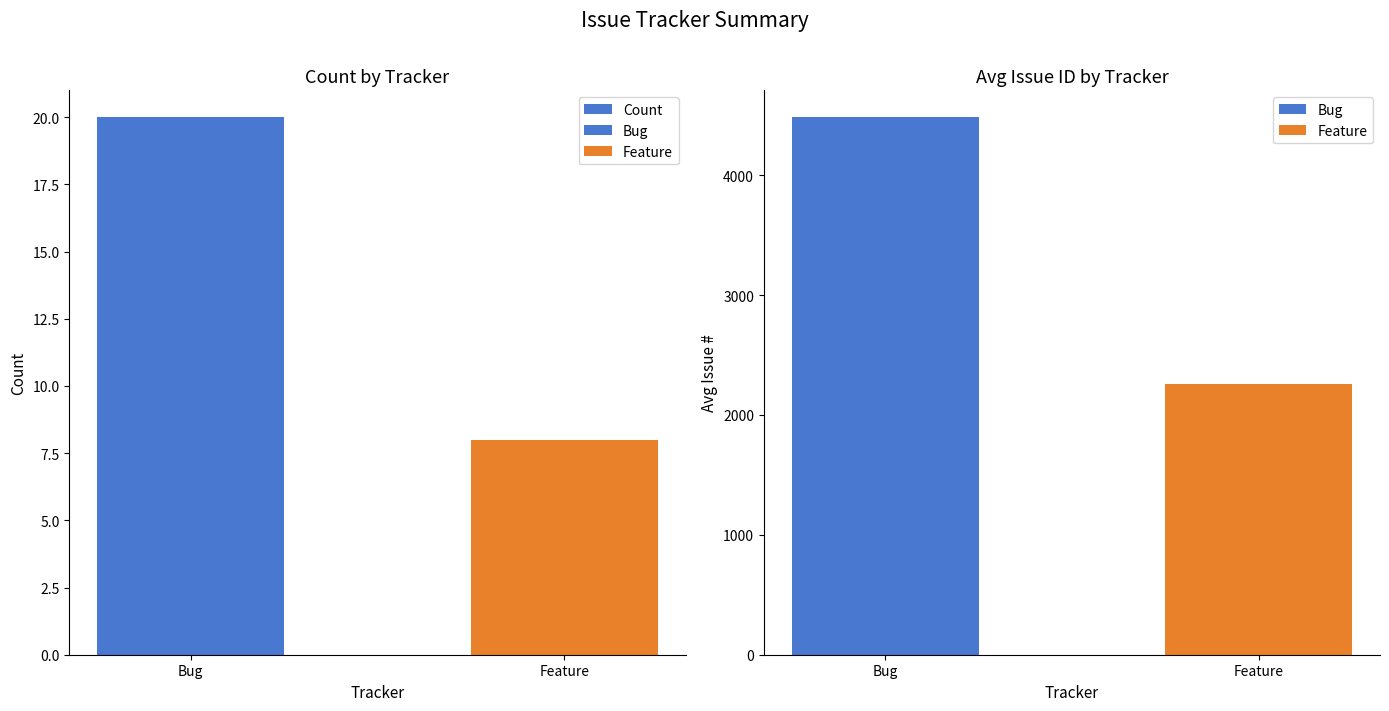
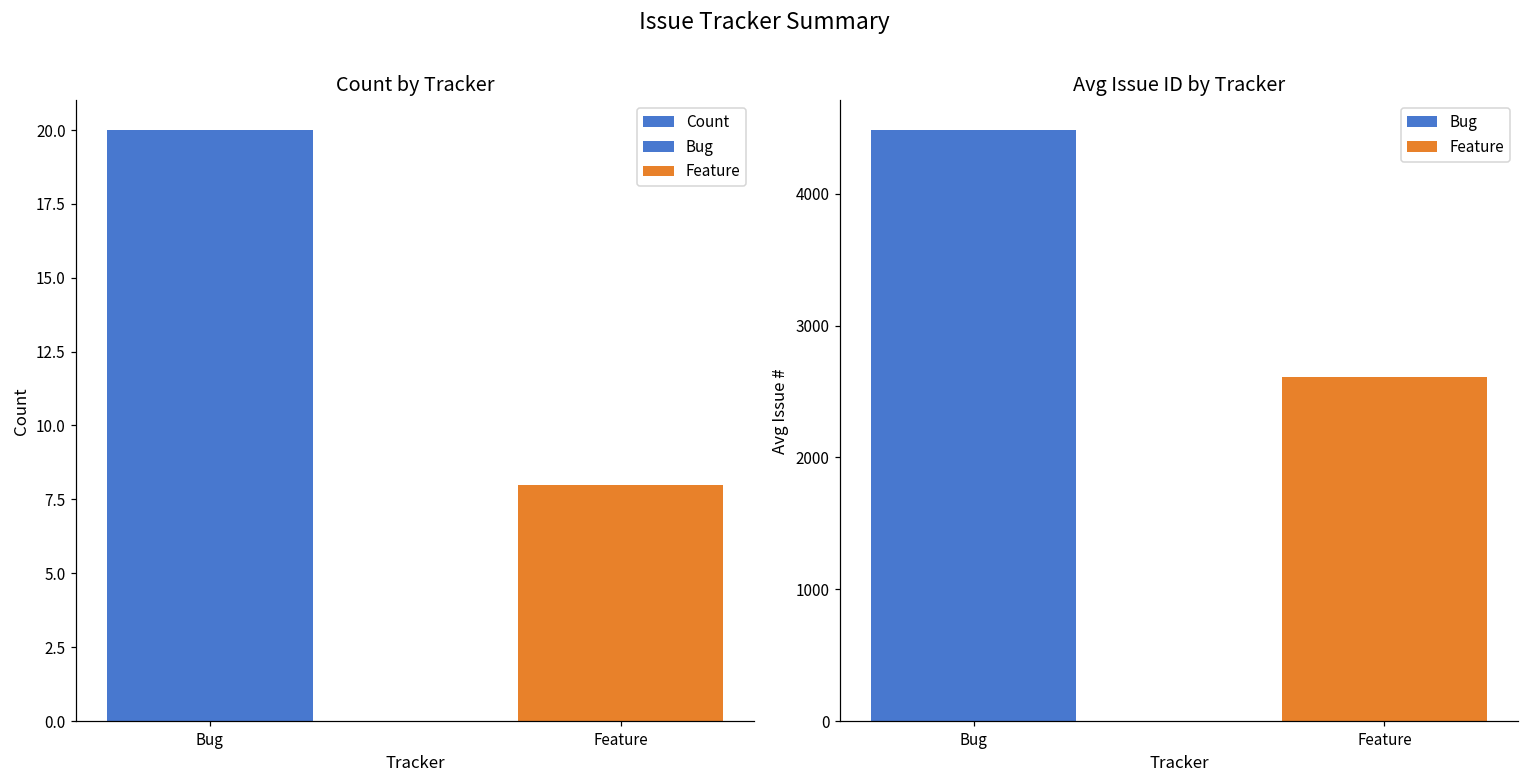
Avg Issue ID by Tracker, Feature, Feature: 2260 -> 2610
